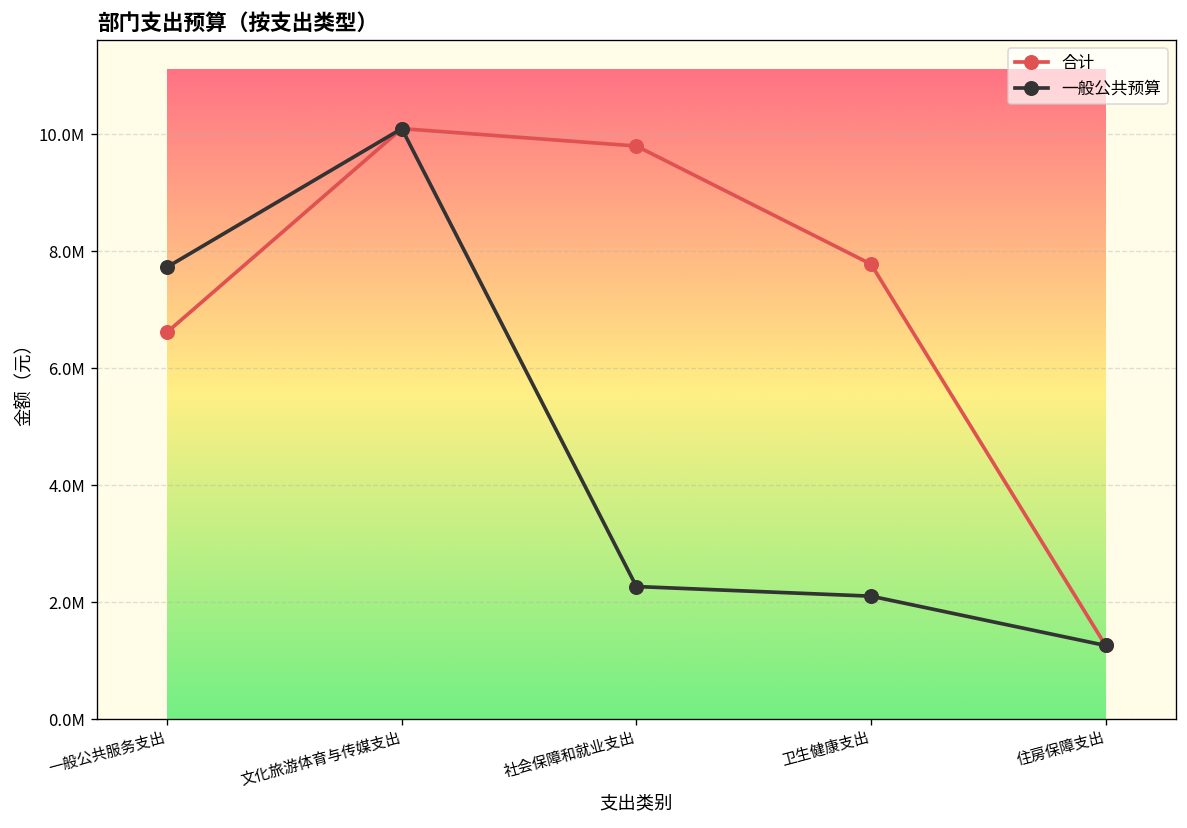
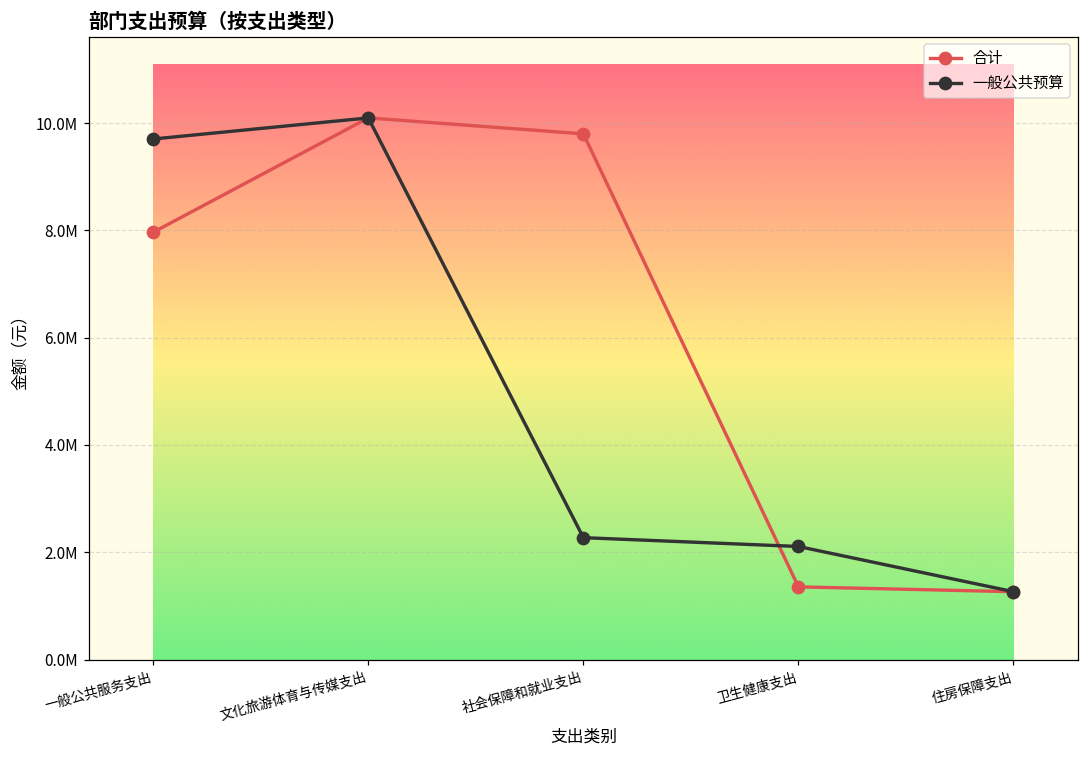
合计, 一般公共服务支出: 6600000 -> 8000000
一般公共预算, 一般公共服务支出: 7700000 -> 9700000
合计, 卫生健康支出: 7800000 -> 1400000
